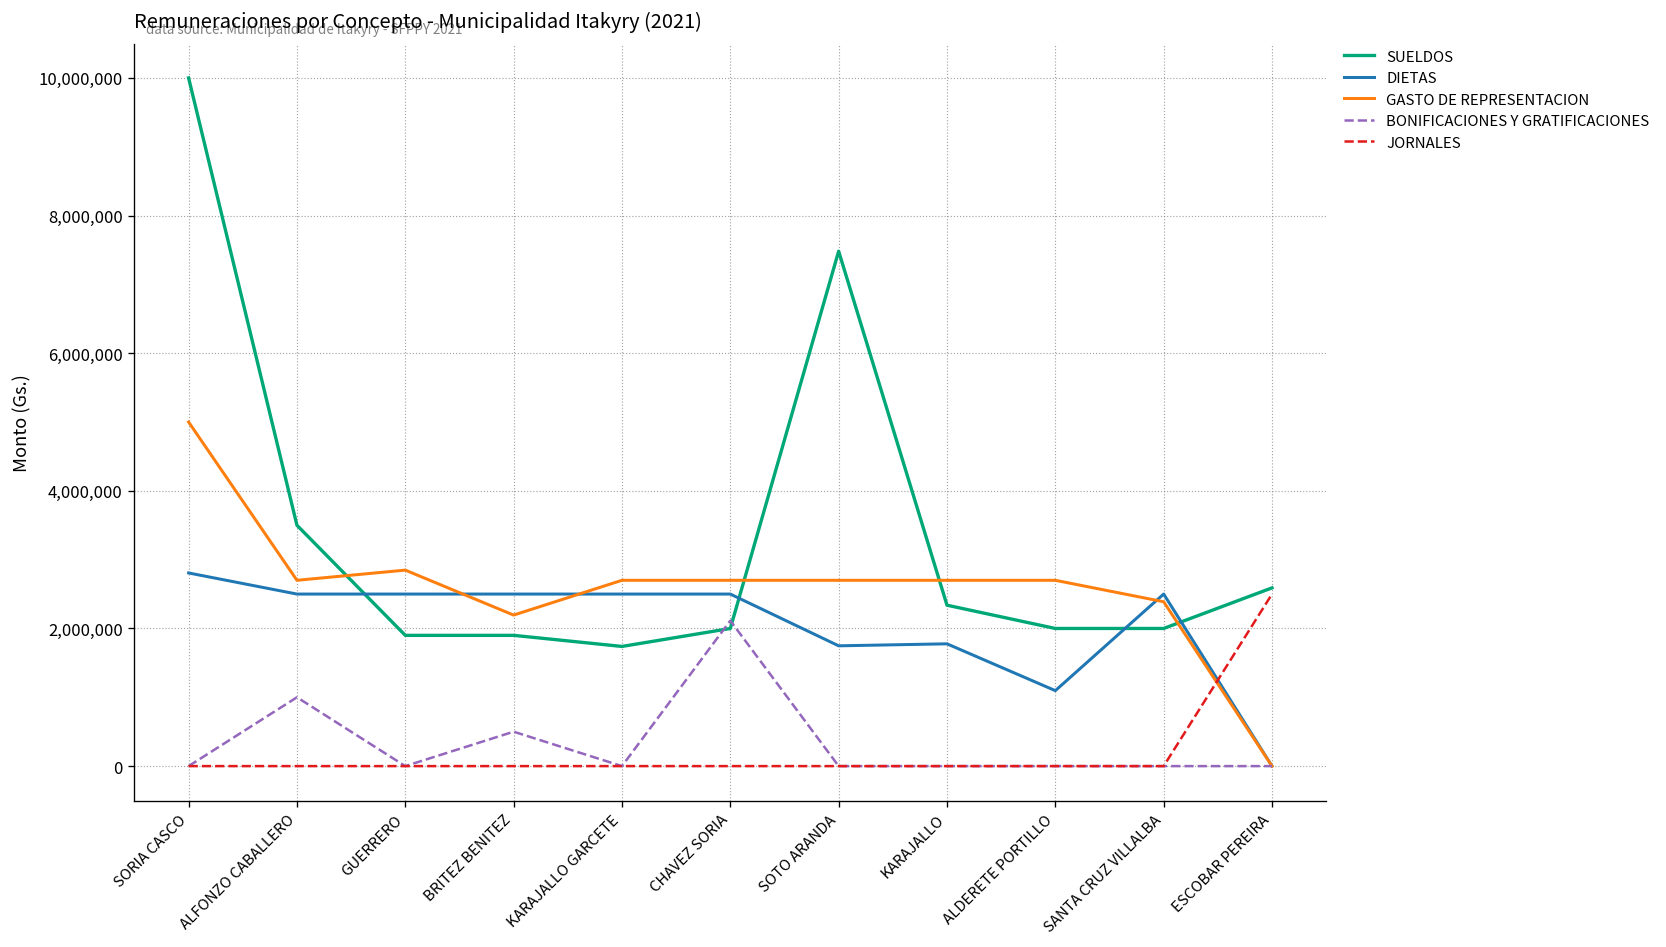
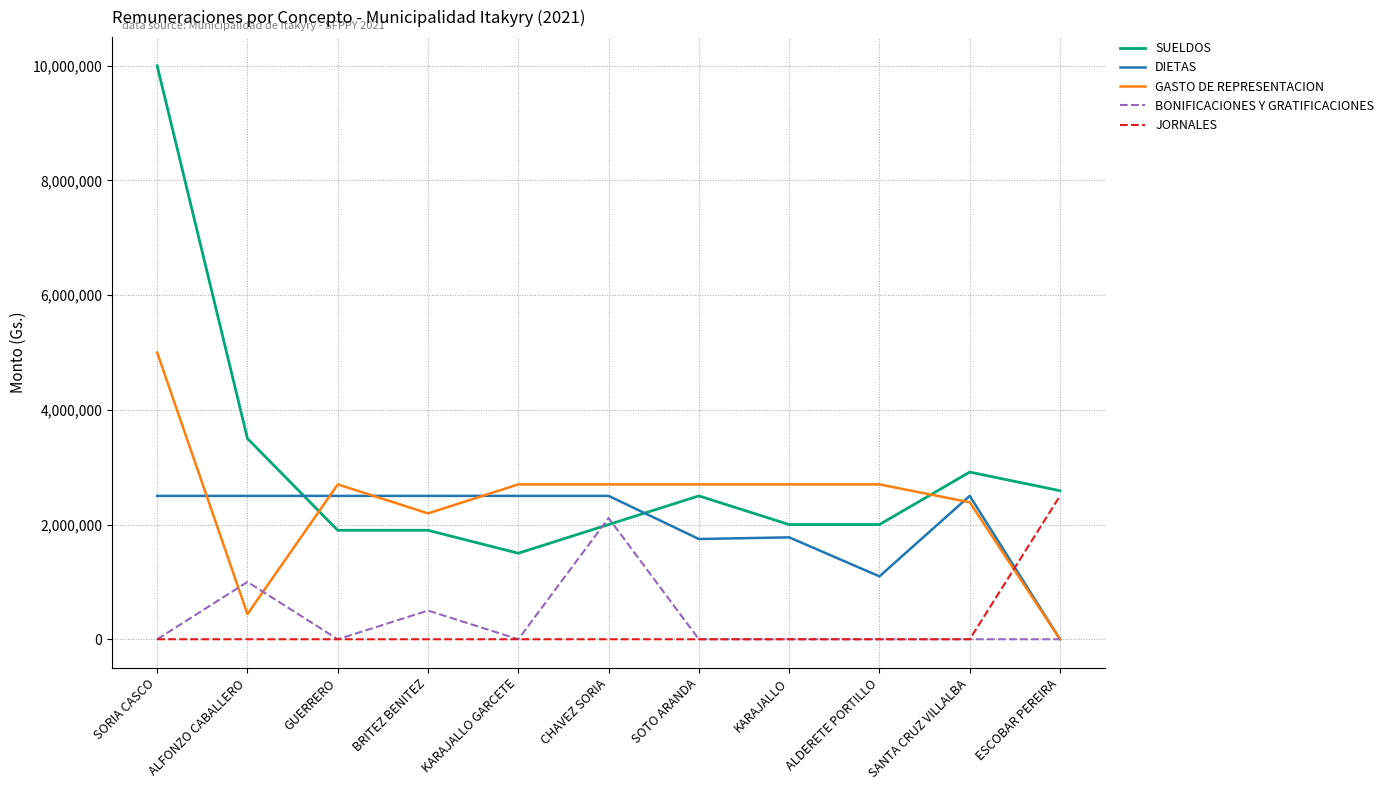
DIETAS, SORIA CASCO: 2,800,000 -> 2,500,000
GASTO DE REPRESENTACION, ALFONZO CABALLERO: 2,700,000 -> 400,000
GASTO DE REPRESENTACION, GUERRERO: 2,800,000 -> 2,700,000
SUELDOS, KARAJALLO GARCETE: 1,700,000 -> 1,500,000
SUELDOS, SOTO ARANDA: 7,500,000 -> 2,500,000
SUELDOS, KARAJALLO: 2,300,000 -> 2,000,000
SUELDOS, SANTA CRUZ VILLALBA: 2,000,000 -> 2,900,000
